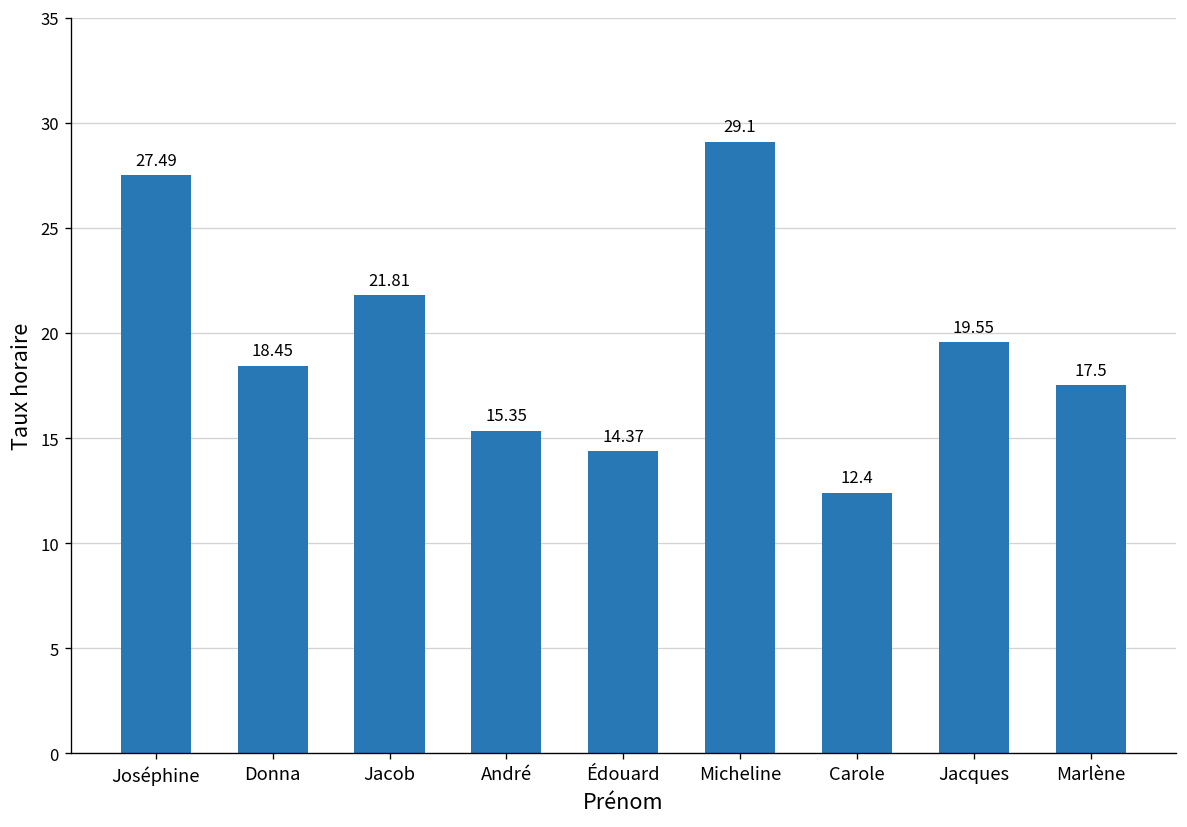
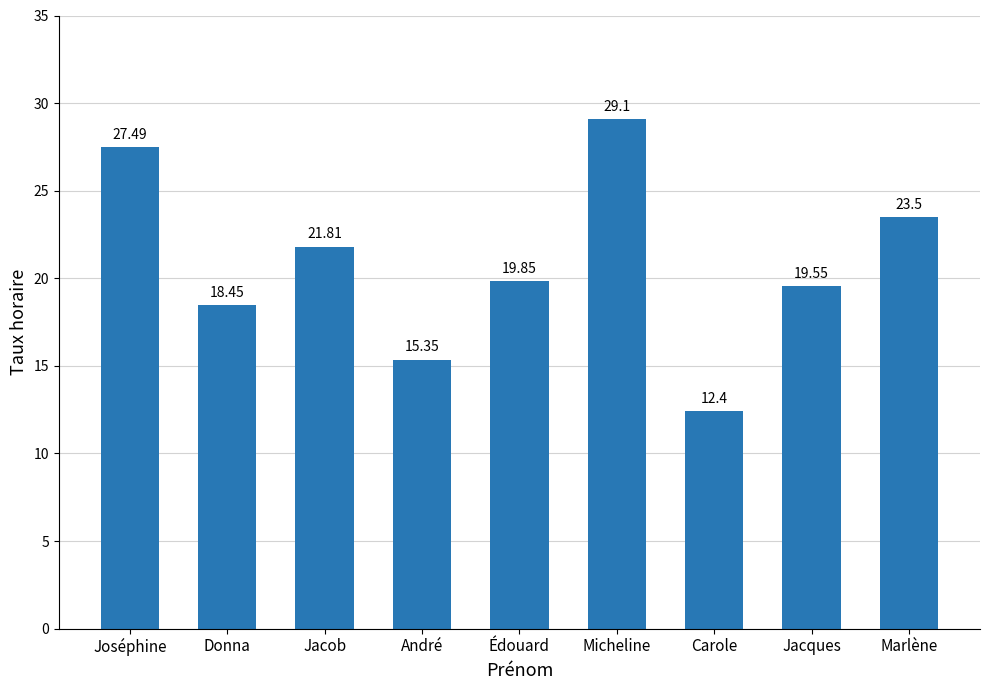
Édouard: 14.37 -> 19.85
Marlène: 17.5 -> 23.5
